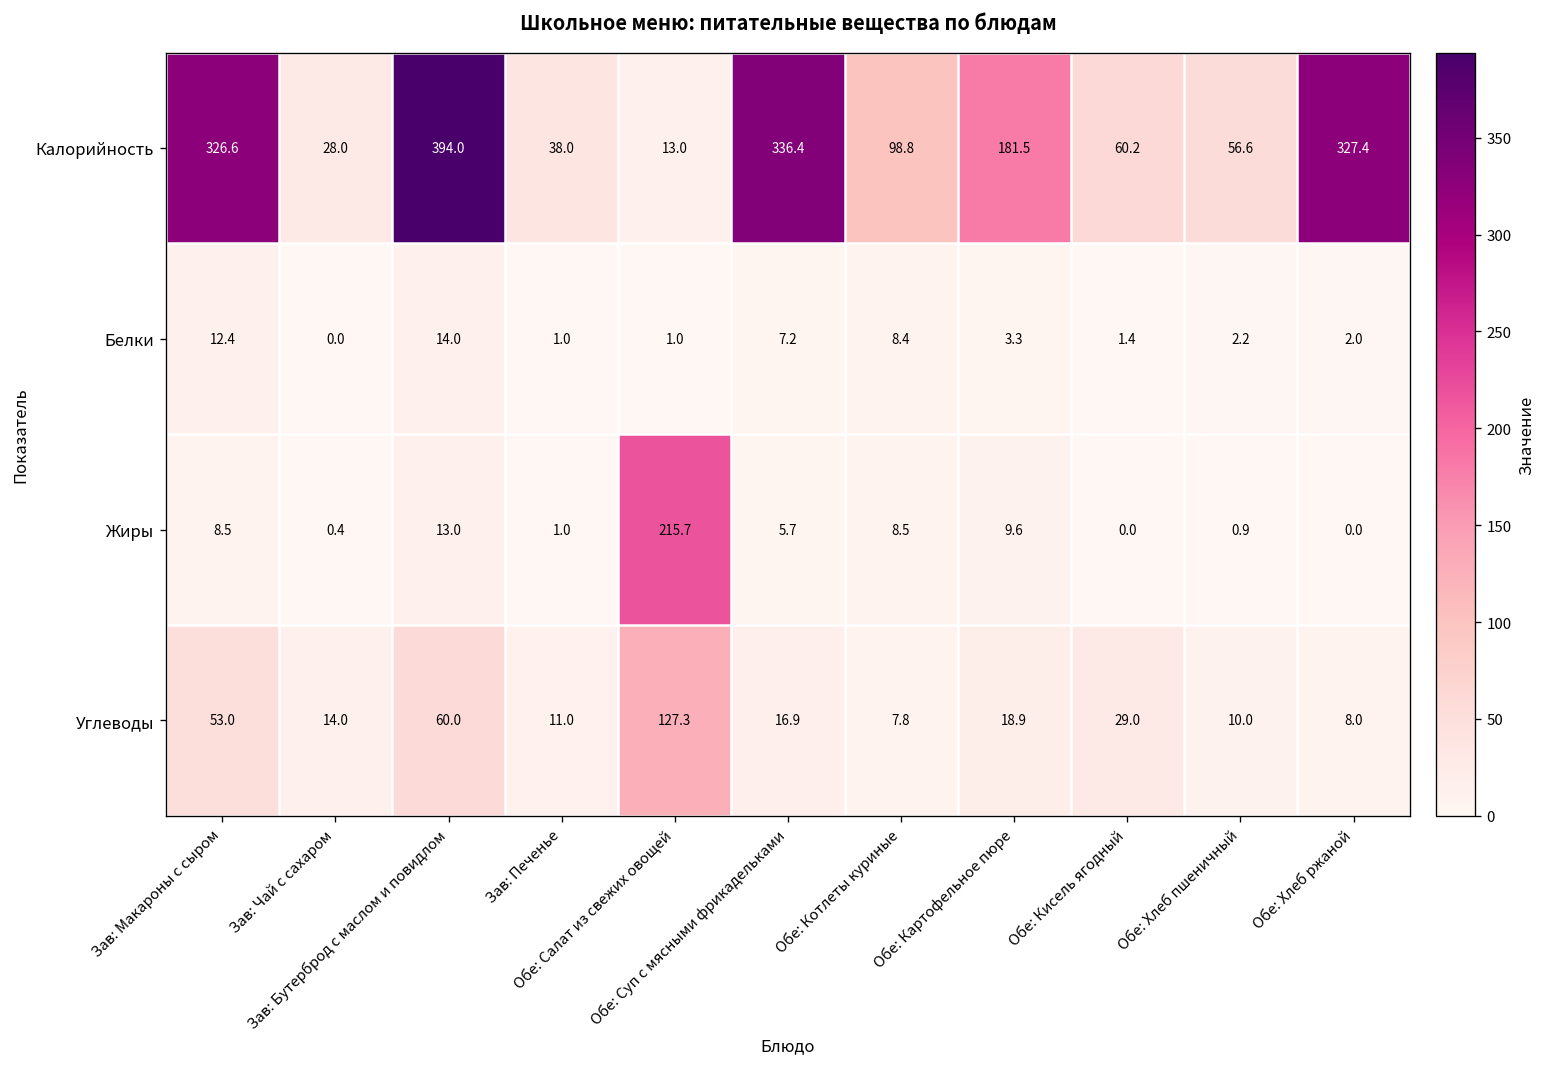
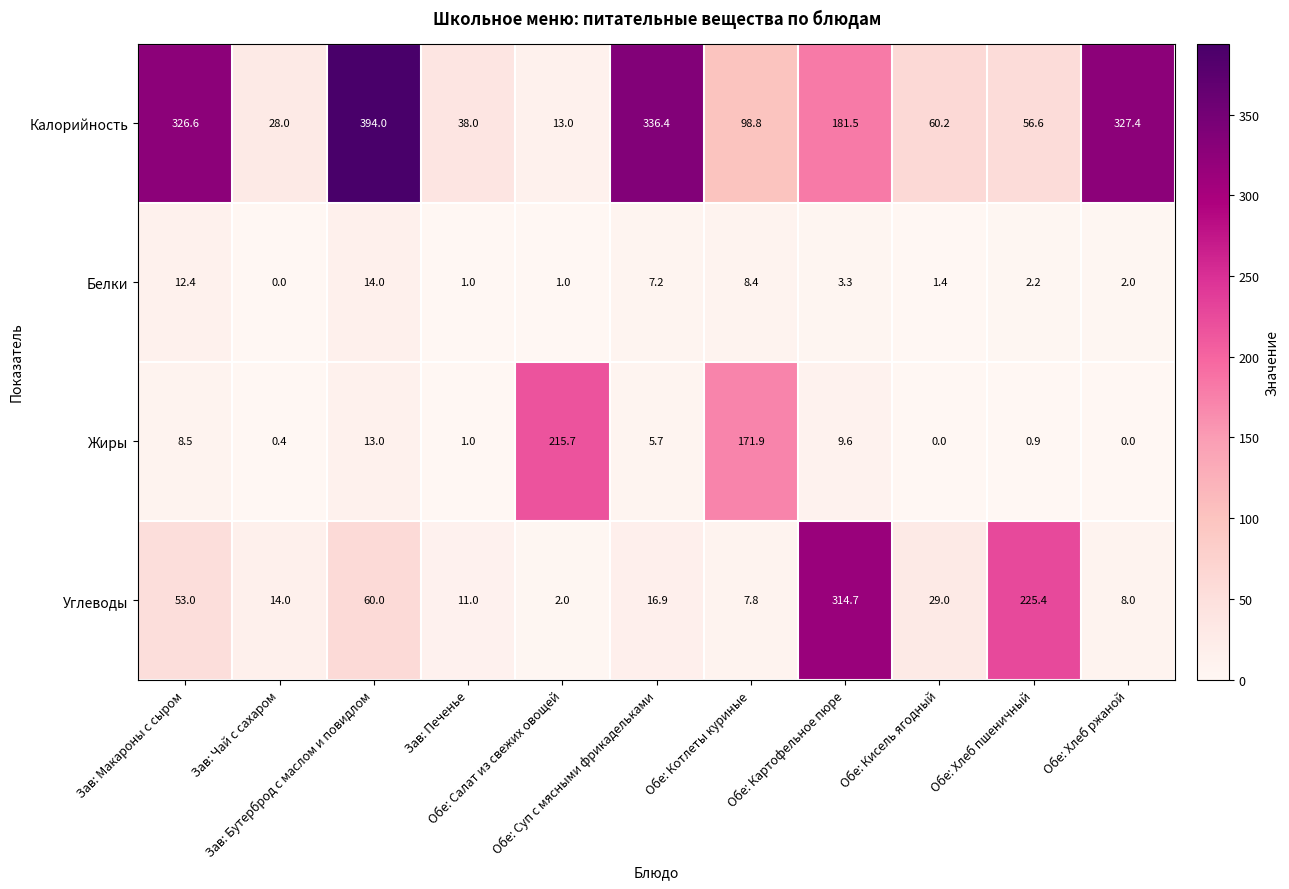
Жиры, Обе: Котлеты куриные: 8.5 -> 171.9
Углеводы, Обе: Салат из свежих овощей: 127.3 -> 2.0
Углеводы, Обе: Картофельное пюре: 18.9 -> 314.7
Углеводы, Обе: Хлеб пшеничный: 10.0 -> 225.4
